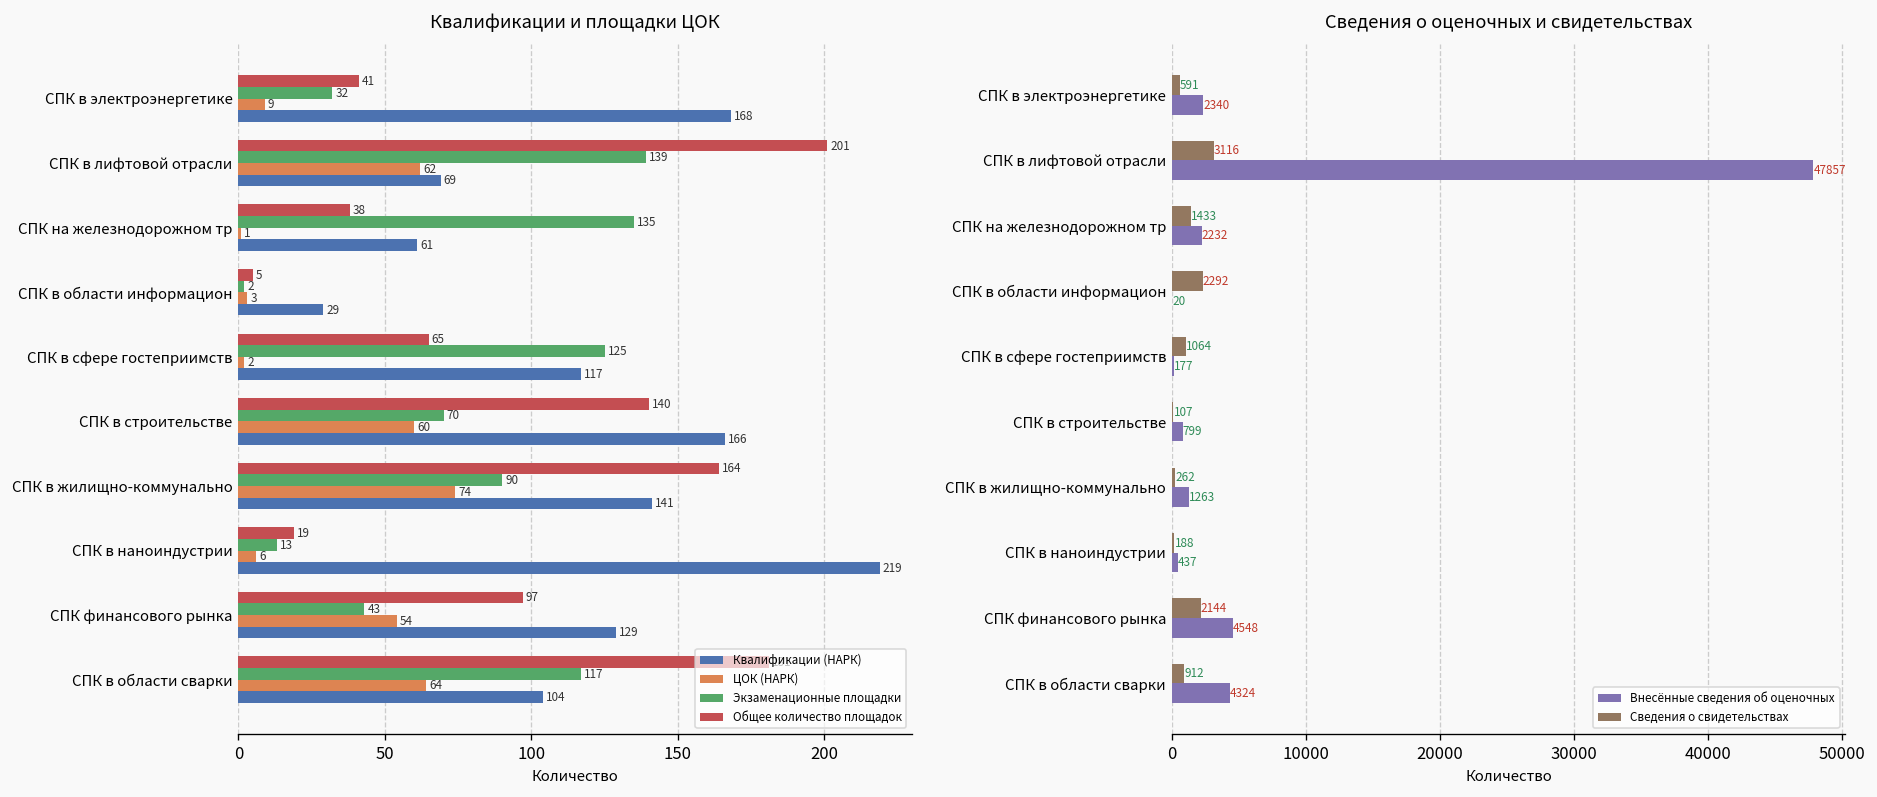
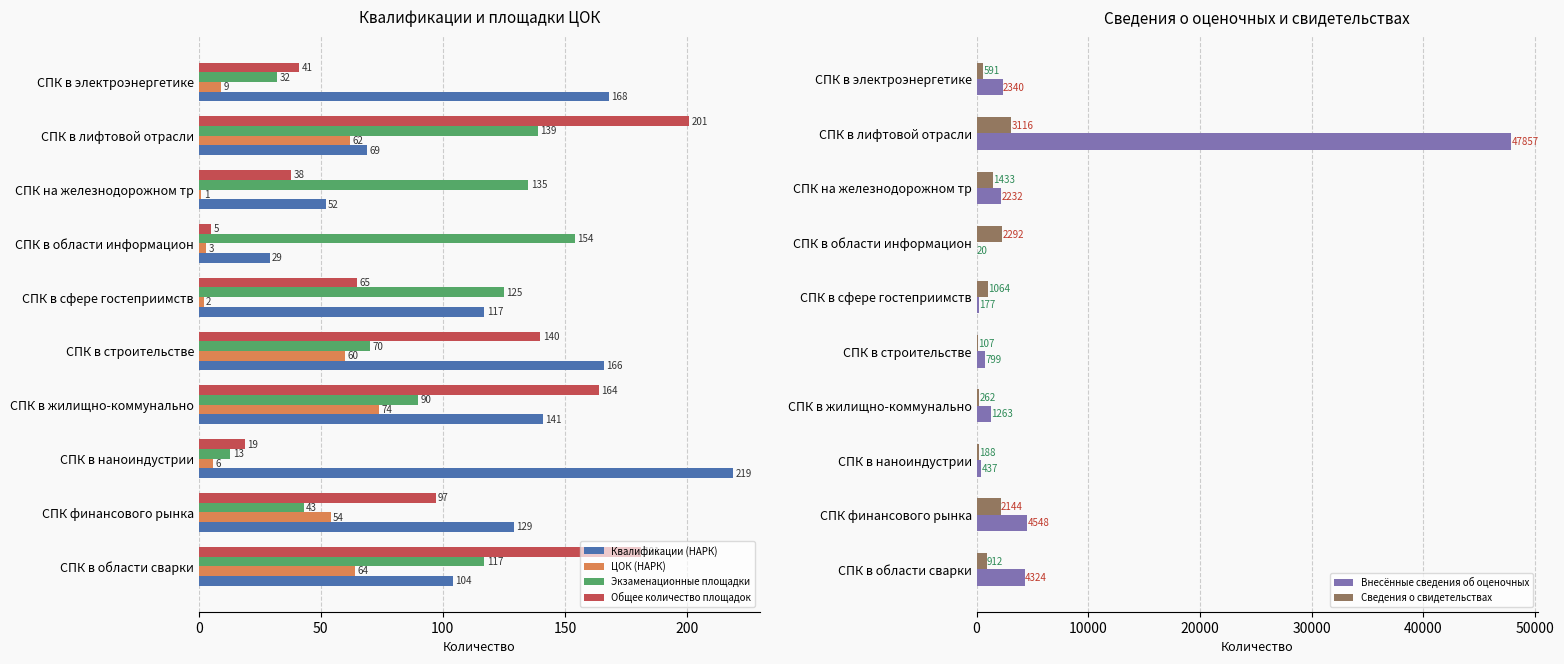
Квалификации и площадки ЦОК, Квалификации (НАРК), СПК на железнодорожном тр: 61 -> 52
Квалификации и площадки ЦОК, Экзаменационные площадки, СПК в области информацион: 2 -> 154
